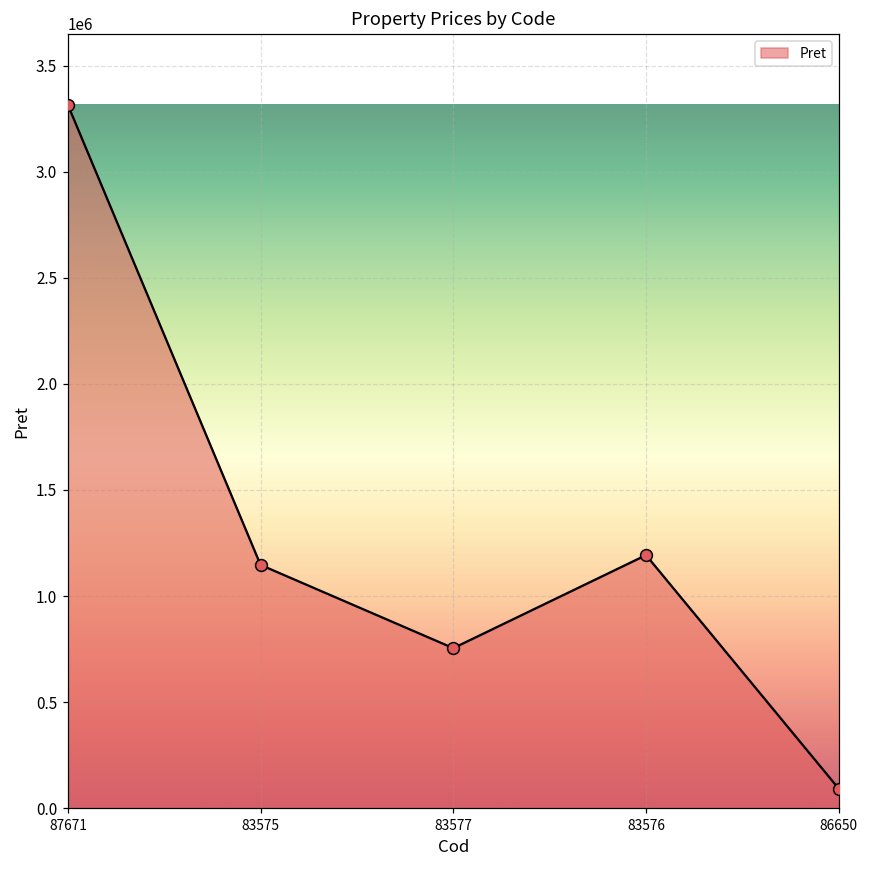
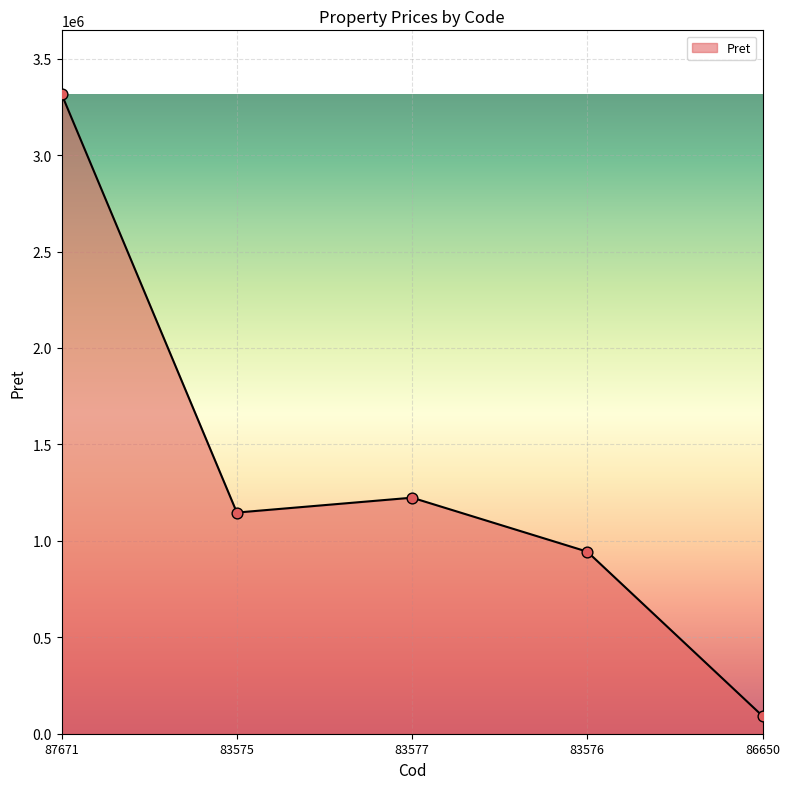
83577: 750000 -> 1220000
83576: 1190000 -> 940000
